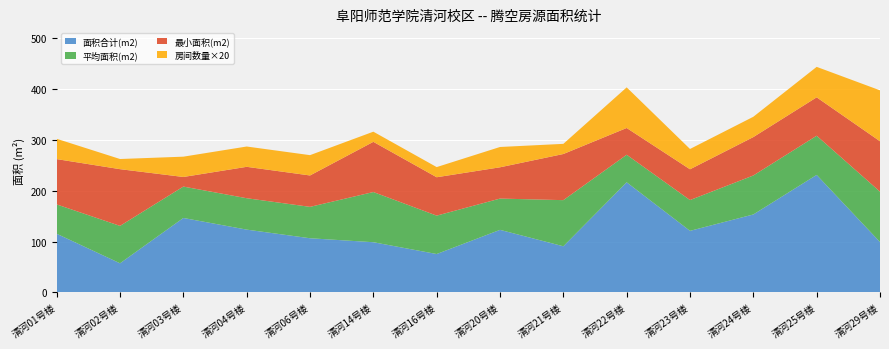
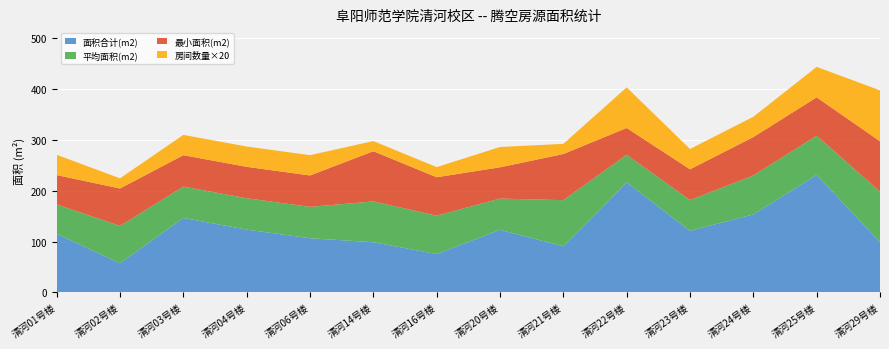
最小面积(m2), 清河01号楼: 90 -> 60
最小面积(m2), 清河02号楼: 110 -> 70
最小面积(m2), 清河03号楼: 20 -> 60
平均面积(m2), 清河14号楼: 100 -> 80
